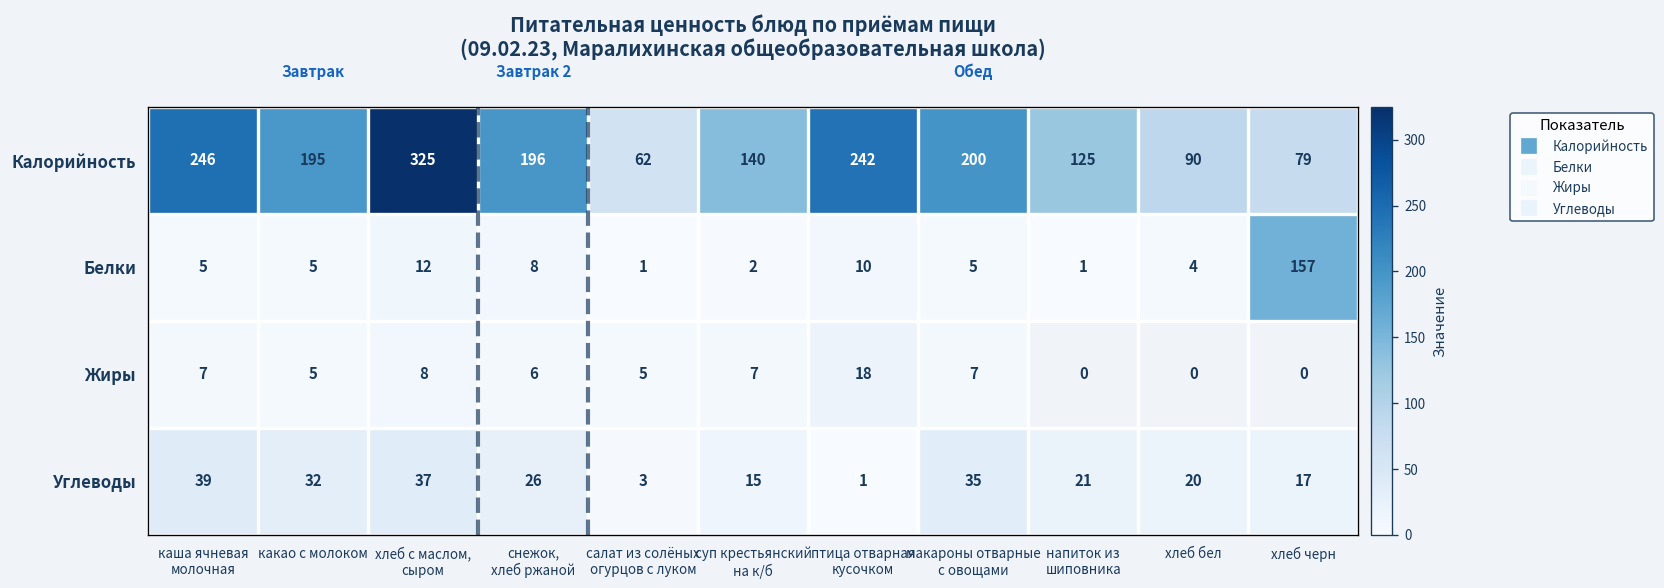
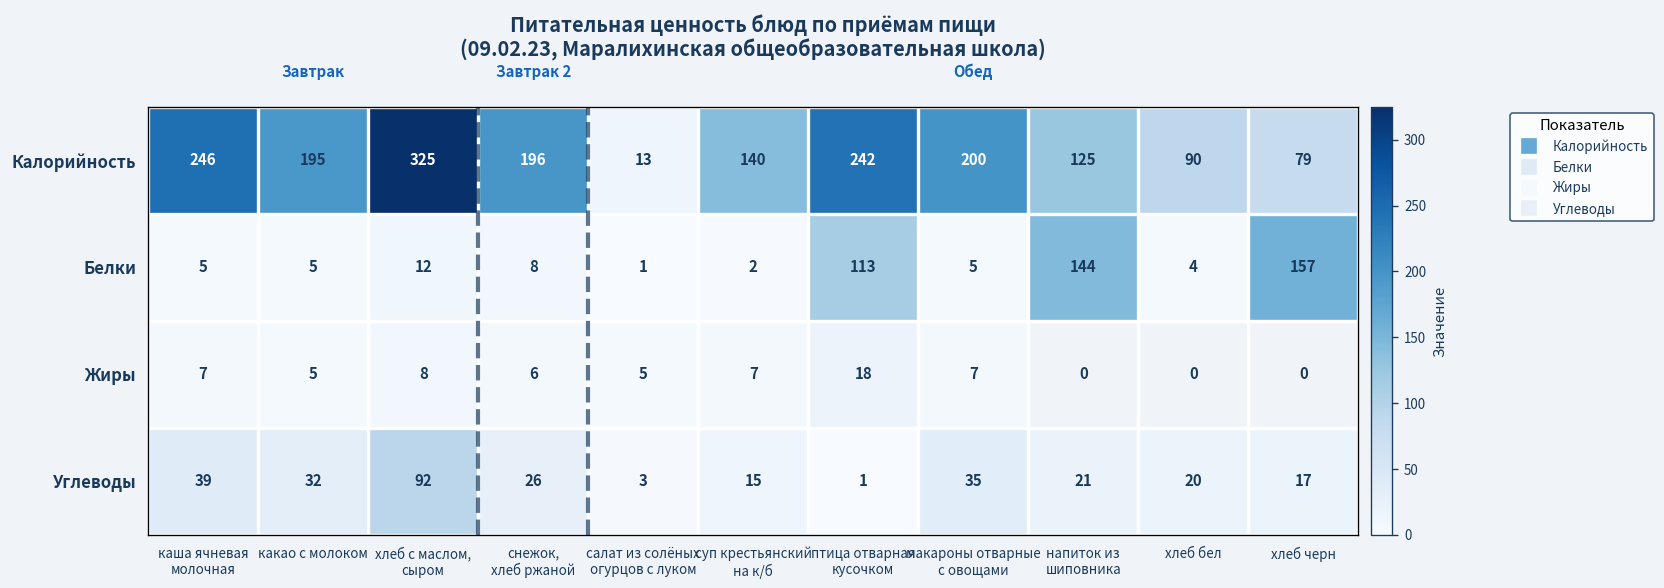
Калорийность, салат из солёных огурцов с луком: 62 -> 13
Белки, птица отварная кусочком: 10 -> 113
Белки, напиток из шиповника: 1 -> 144
Углеводы, хлеб с маслом, сыром: 37 -> 92
